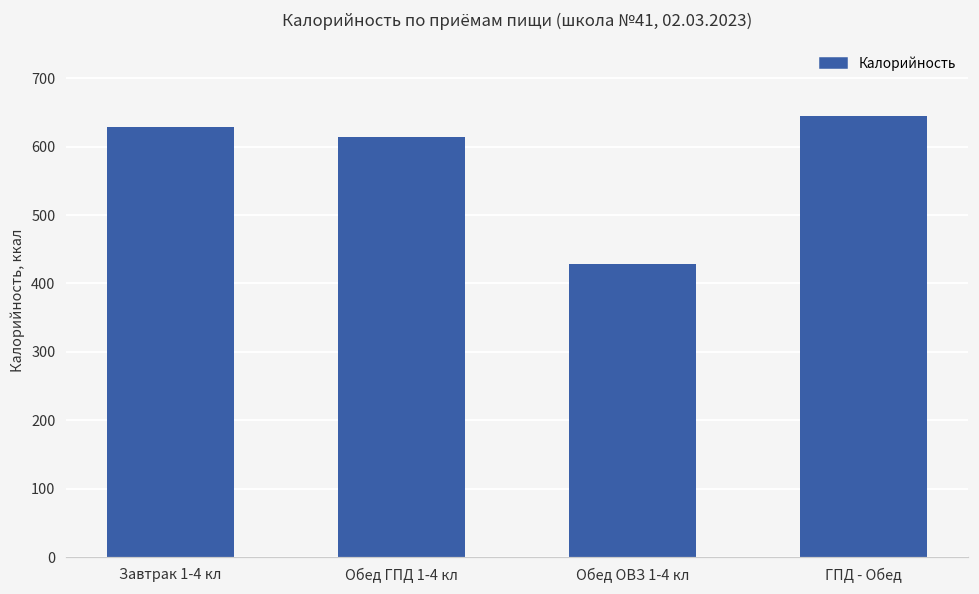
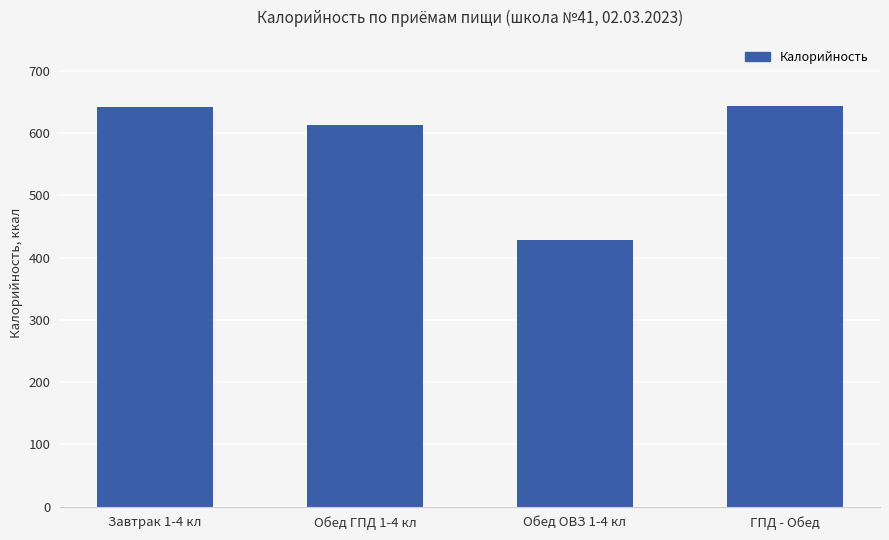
Завтрак 1-4 кл: 630 -> 640
